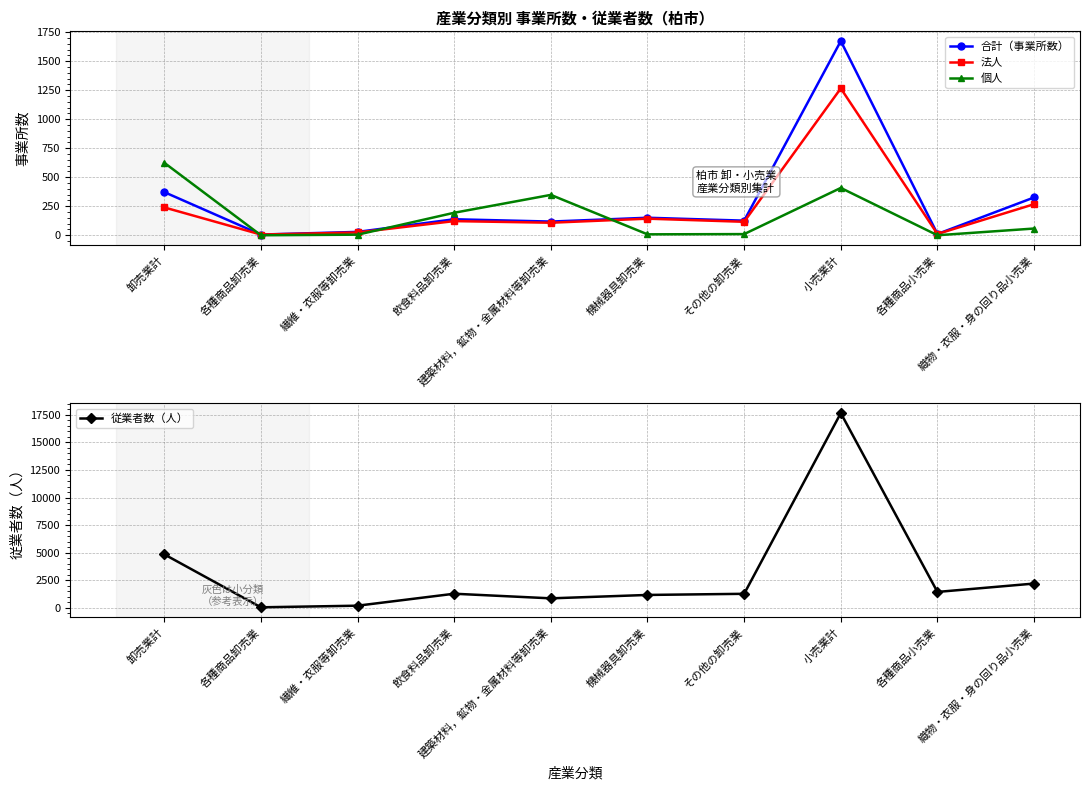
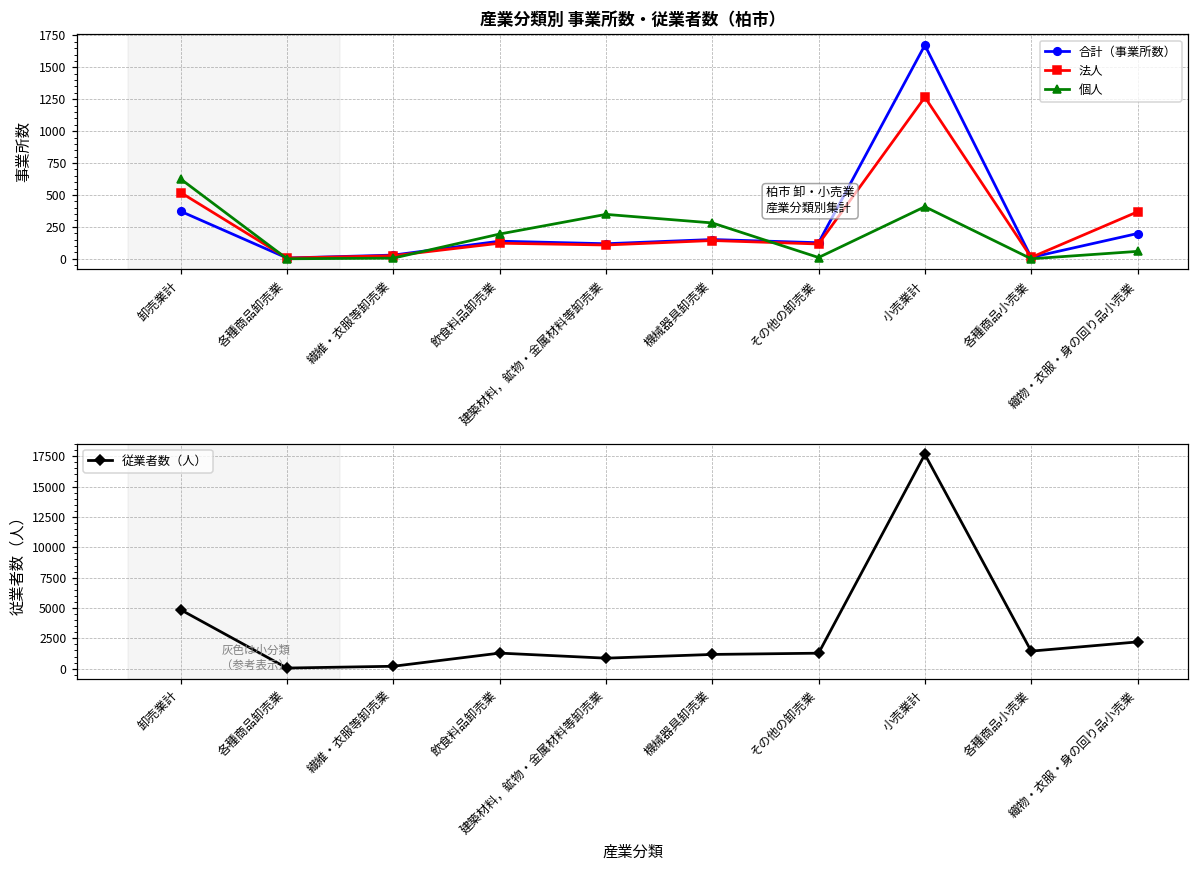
産業分類別 事業所数・従業者数（柏市）, 法人, 卸売業計: 240 -> 520
産業分類別 事業所数・従業者数（柏市）, 個人, 機械器具卸売業: 10 -> 280
産業分類別 事業所数・従業者数（柏市）, 合計（事業所数）, 織物・衣服・身の回り品小売業: 330 -> 200
産業分類別 事業所数・従業者数（柏市）, 法人, 織物・衣服・身の回り品小売業: 270 -> 370
